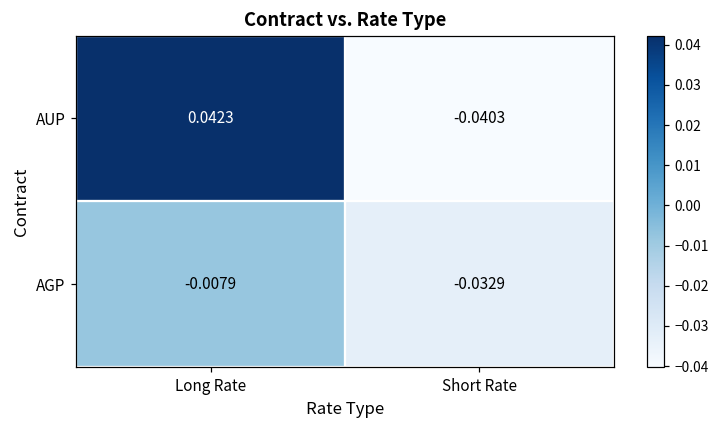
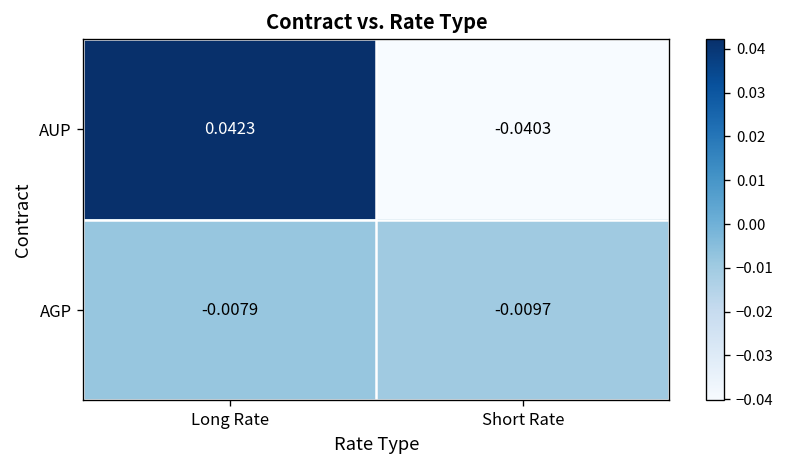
AGP, Short Rate: -0.0329 -> -0.0097
